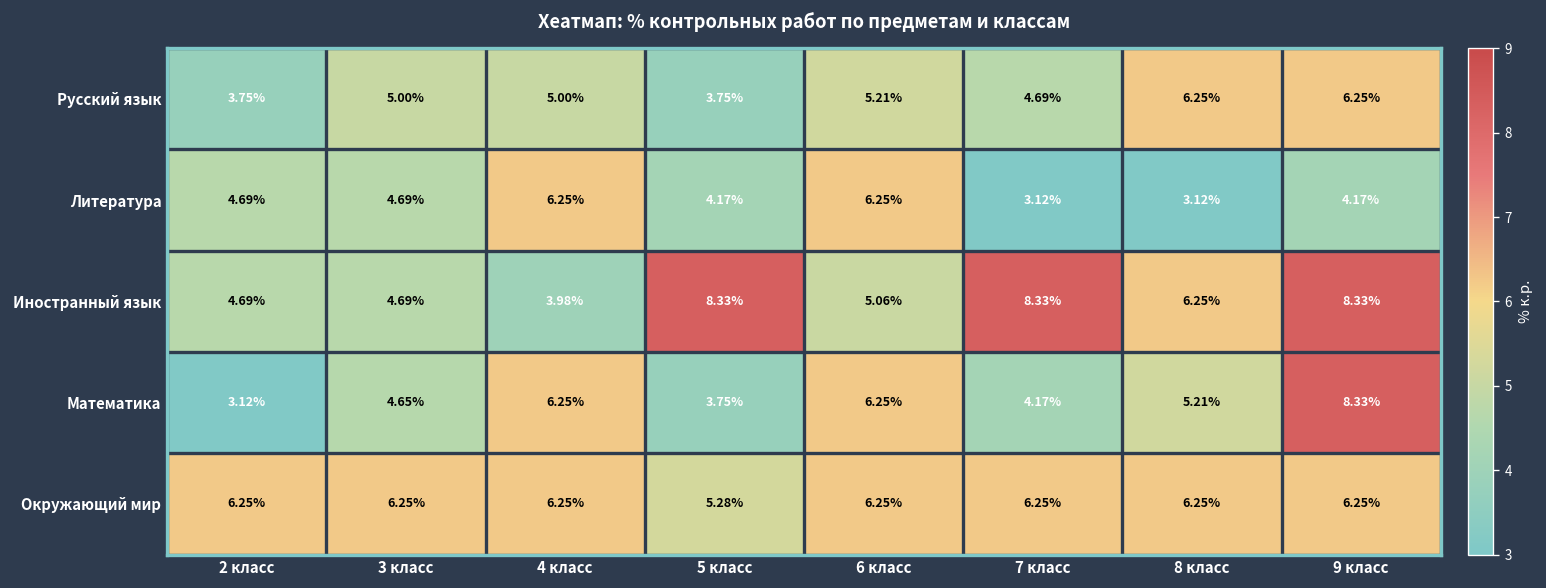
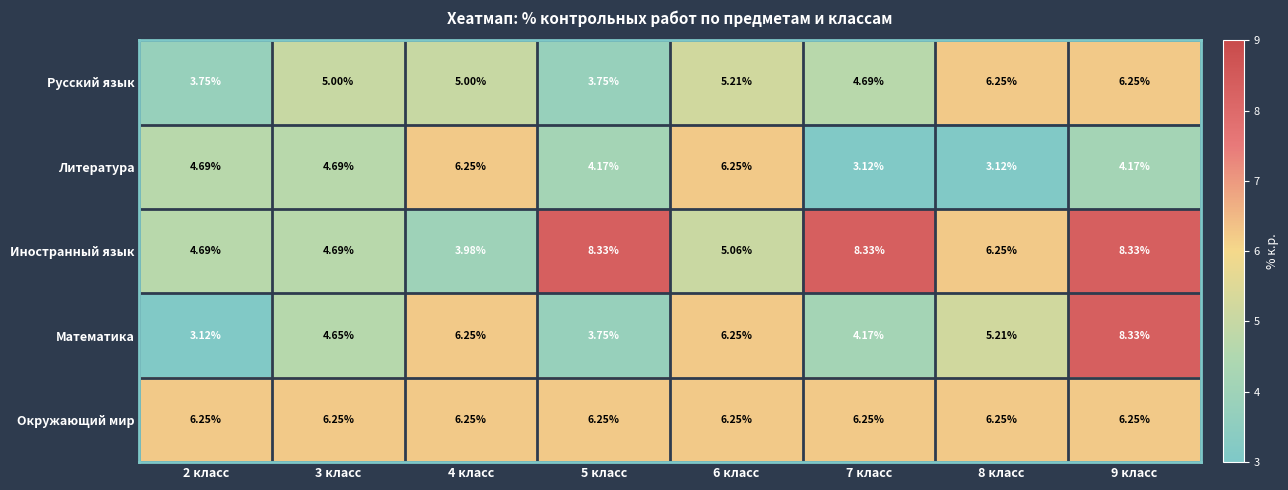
Окружающий мир, 5 класс: 5.28% -> 6.25%
